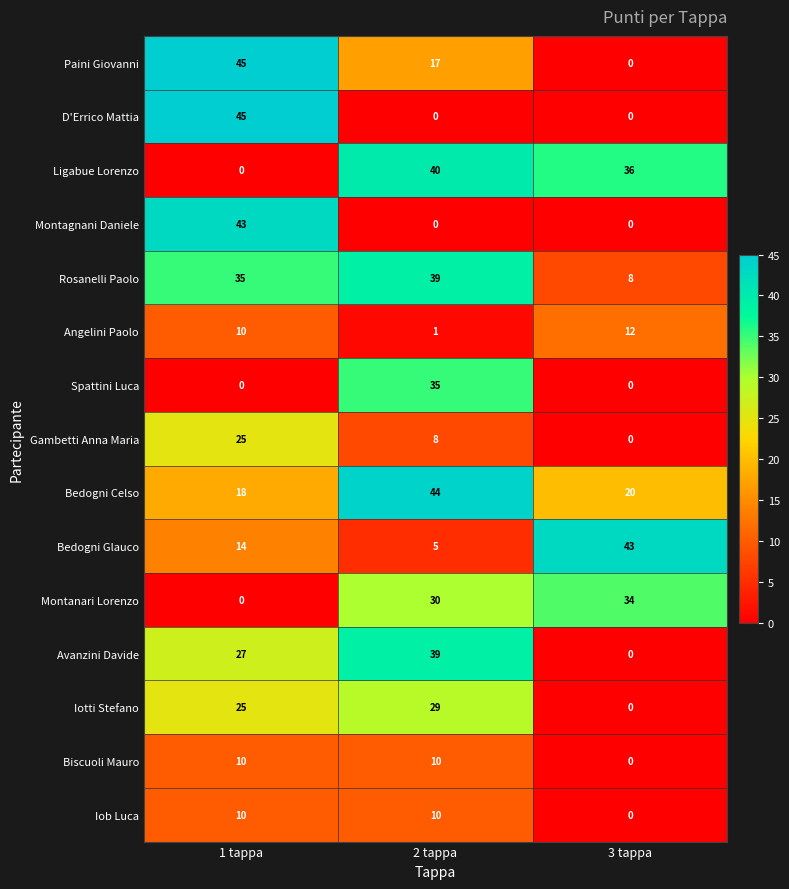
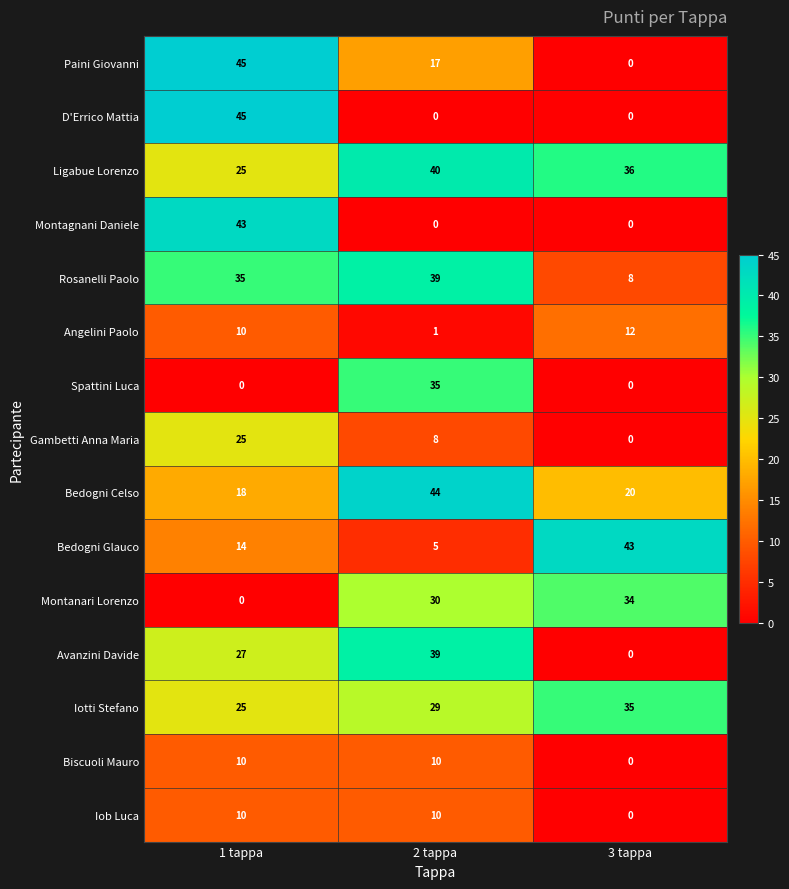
Ligabue Lorenzo, 1 tappa: 0 -> 25
Iotti Stefano, 3 tappa: 0 -> 35
